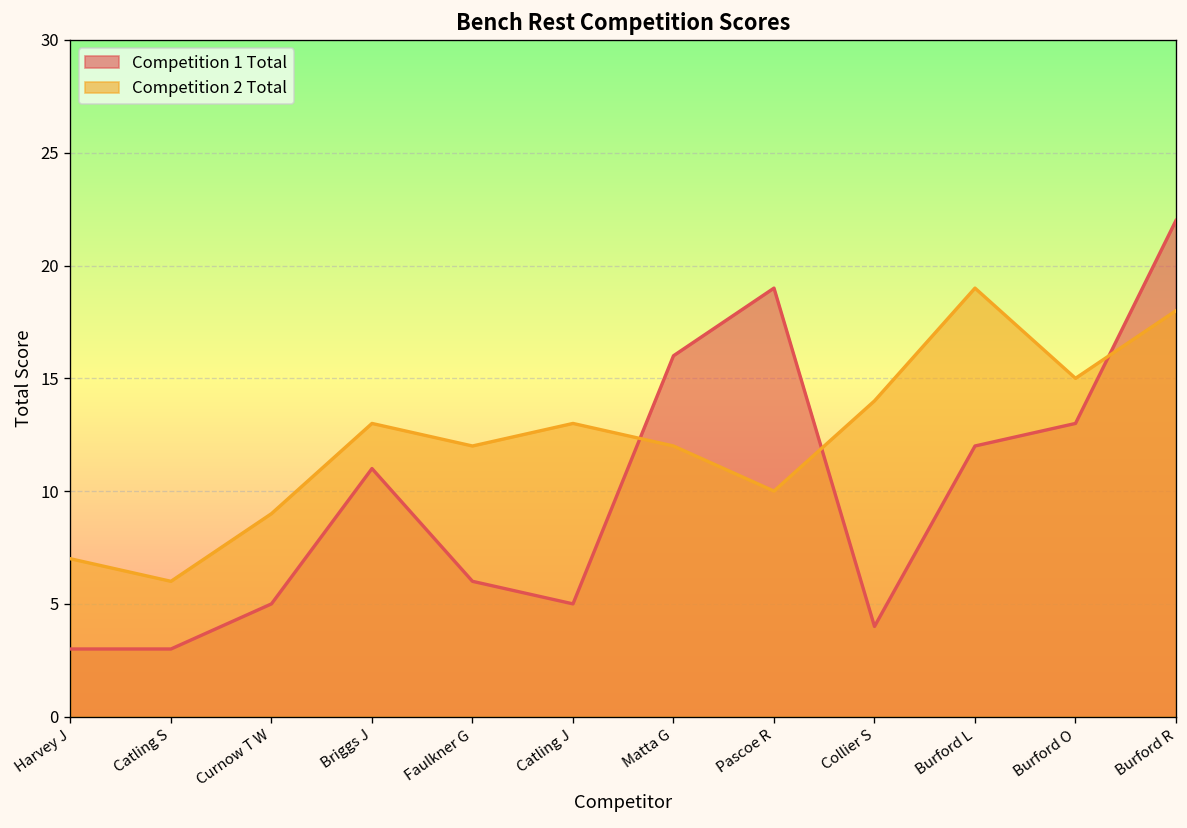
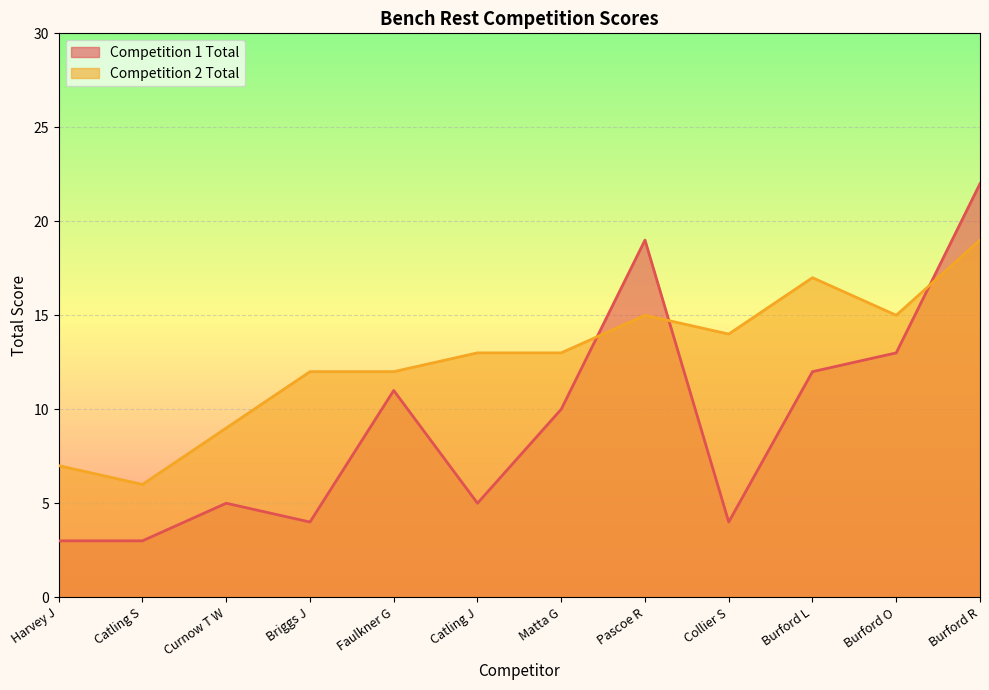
Competition 1 Total, Briggs J: 11 -> 4
Competition 2 Total, Briggs J: 13 -> 12
Competition 1 Total, Faulkner G: 6 -> 11
Competition 1 Total, Matta G: 16 -> 10
Competition 2 Total, Matta G: 12 -> 13
Competition 2 Total, Pascoe R: 10 -> 15
Competition 2 Total, Burford L: 19 -> 17
Competition 2 Total, Burford R: 18 -> 19
